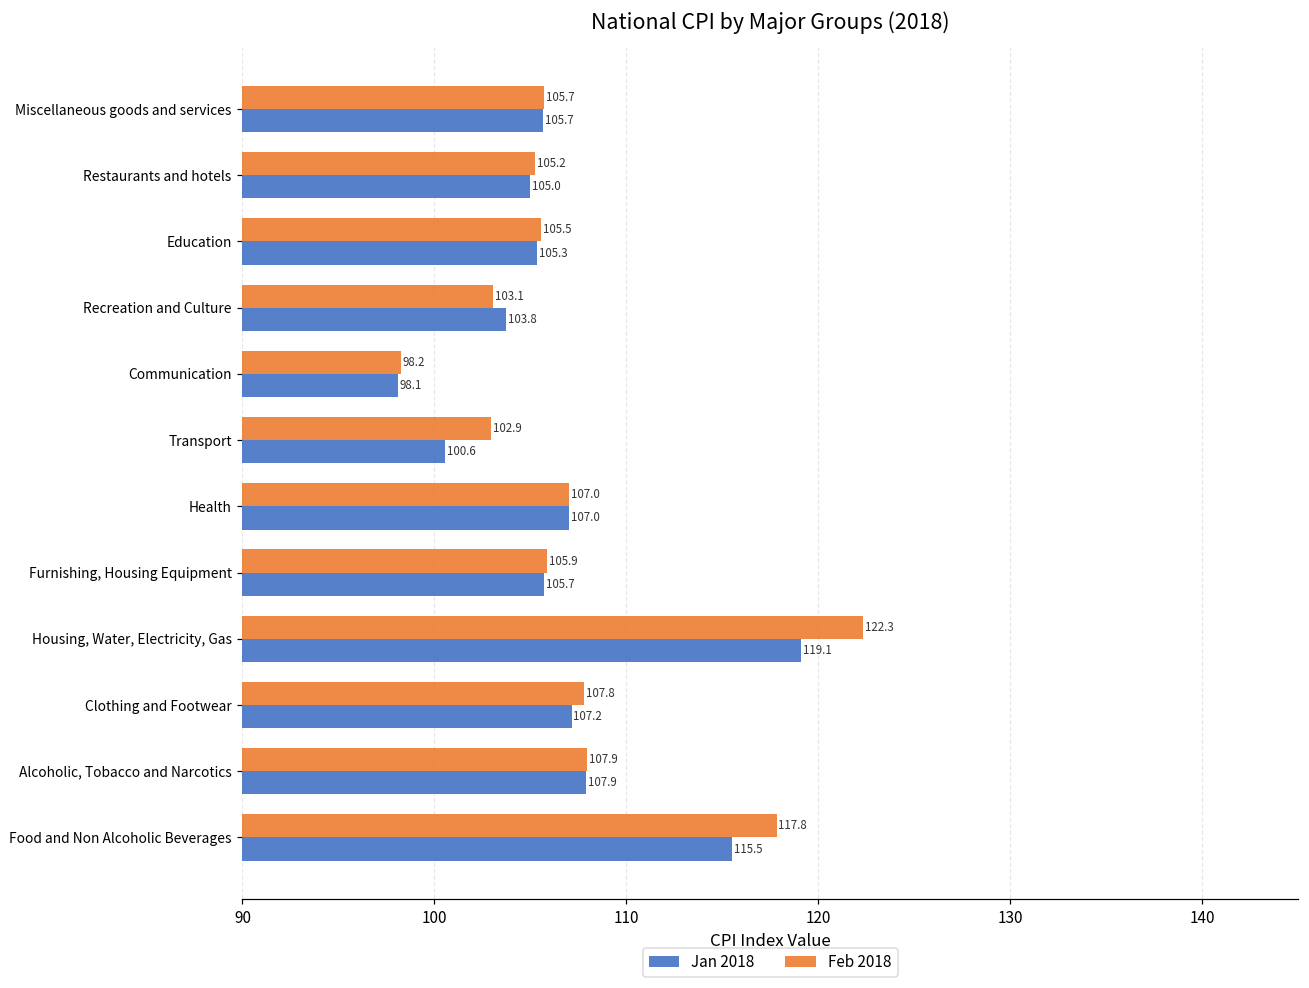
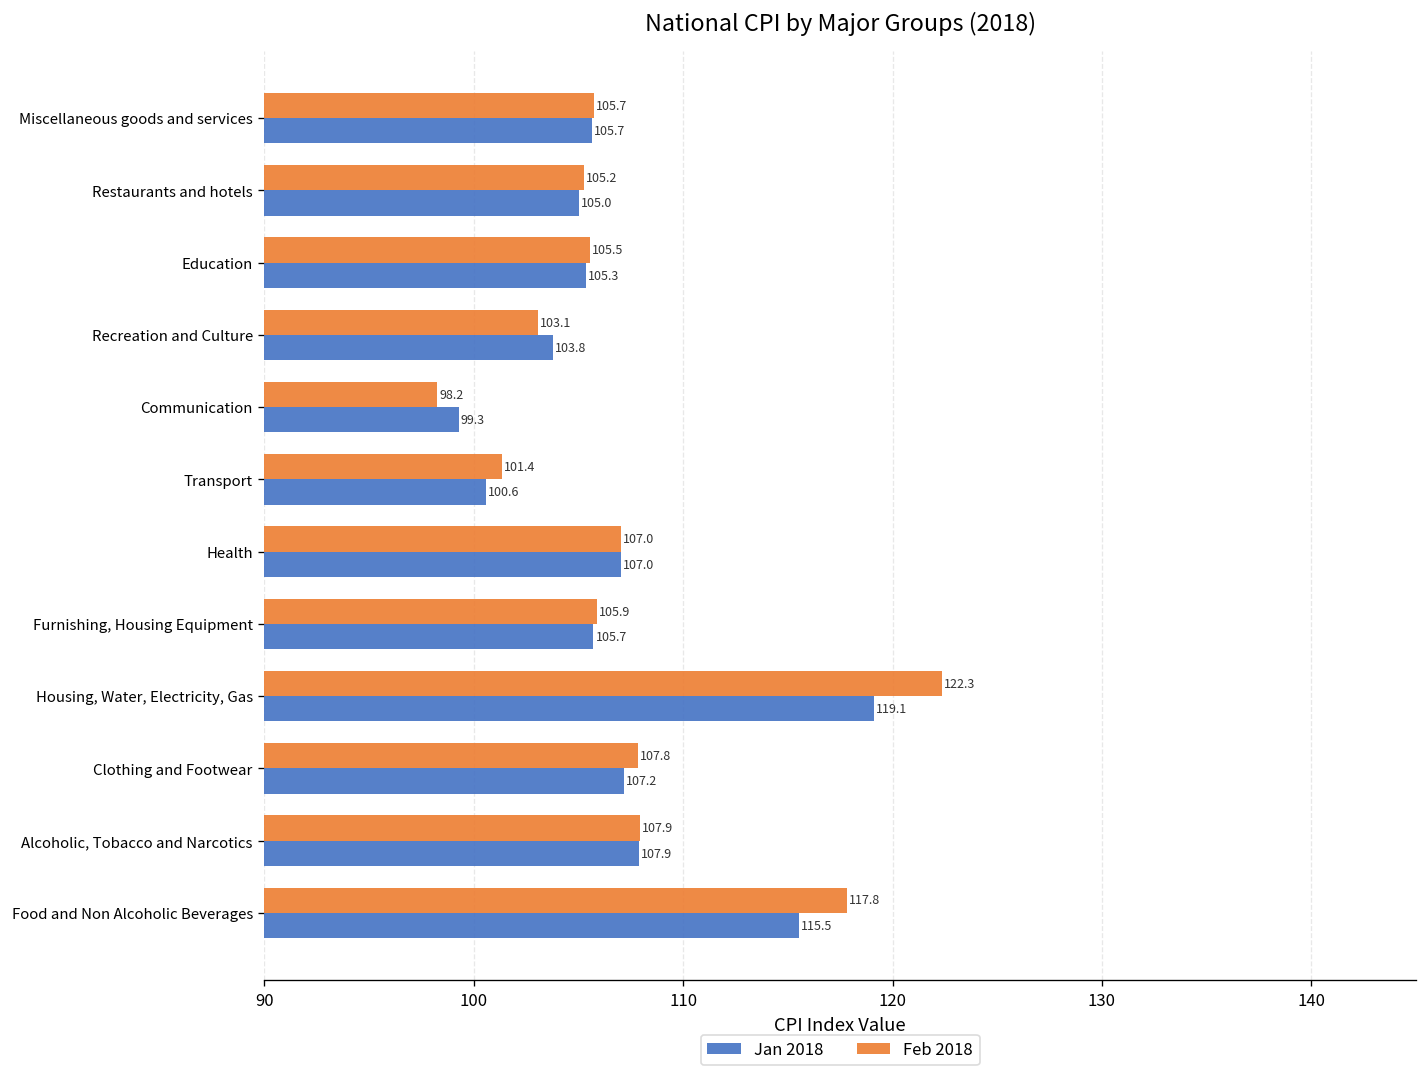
Jan 2018, Communication: 98.1 -> 99.3
Feb 2018, Transport: 102.9 -> 101.4
